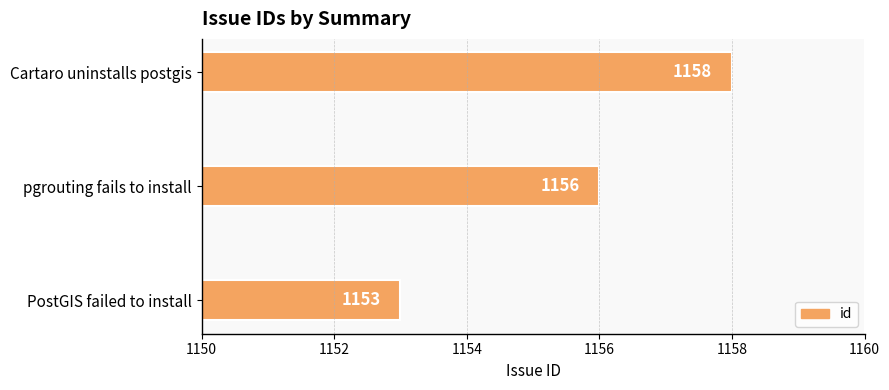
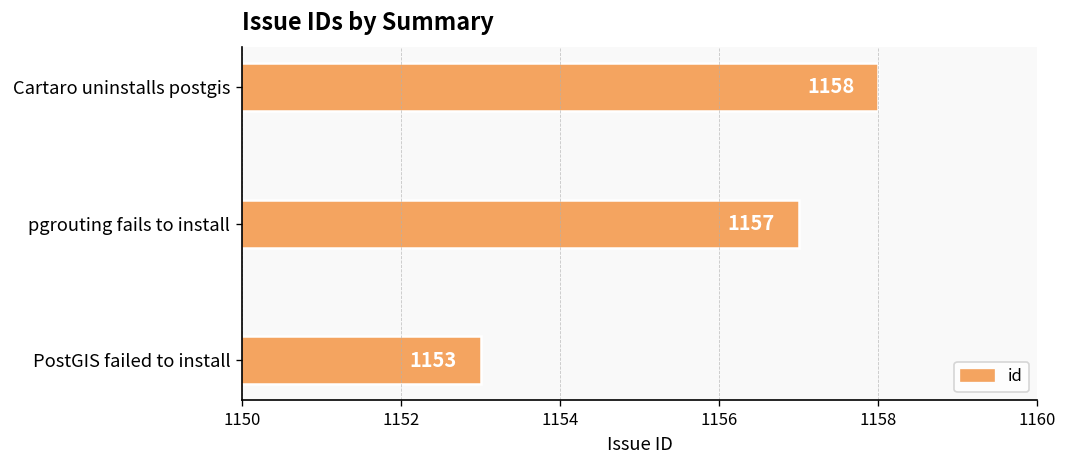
pgrouting fails to install: 1156 -> 1157
